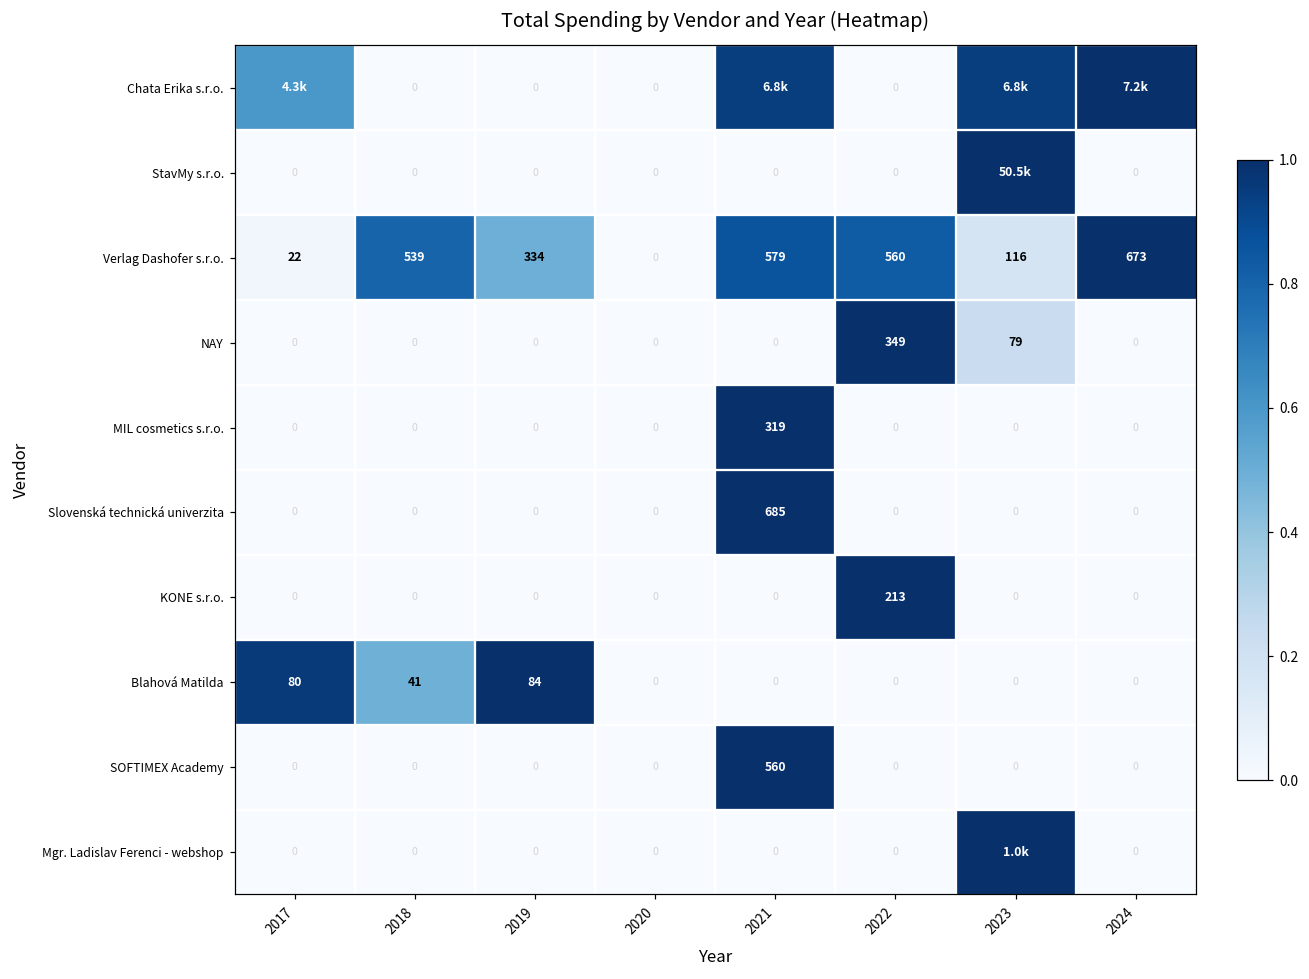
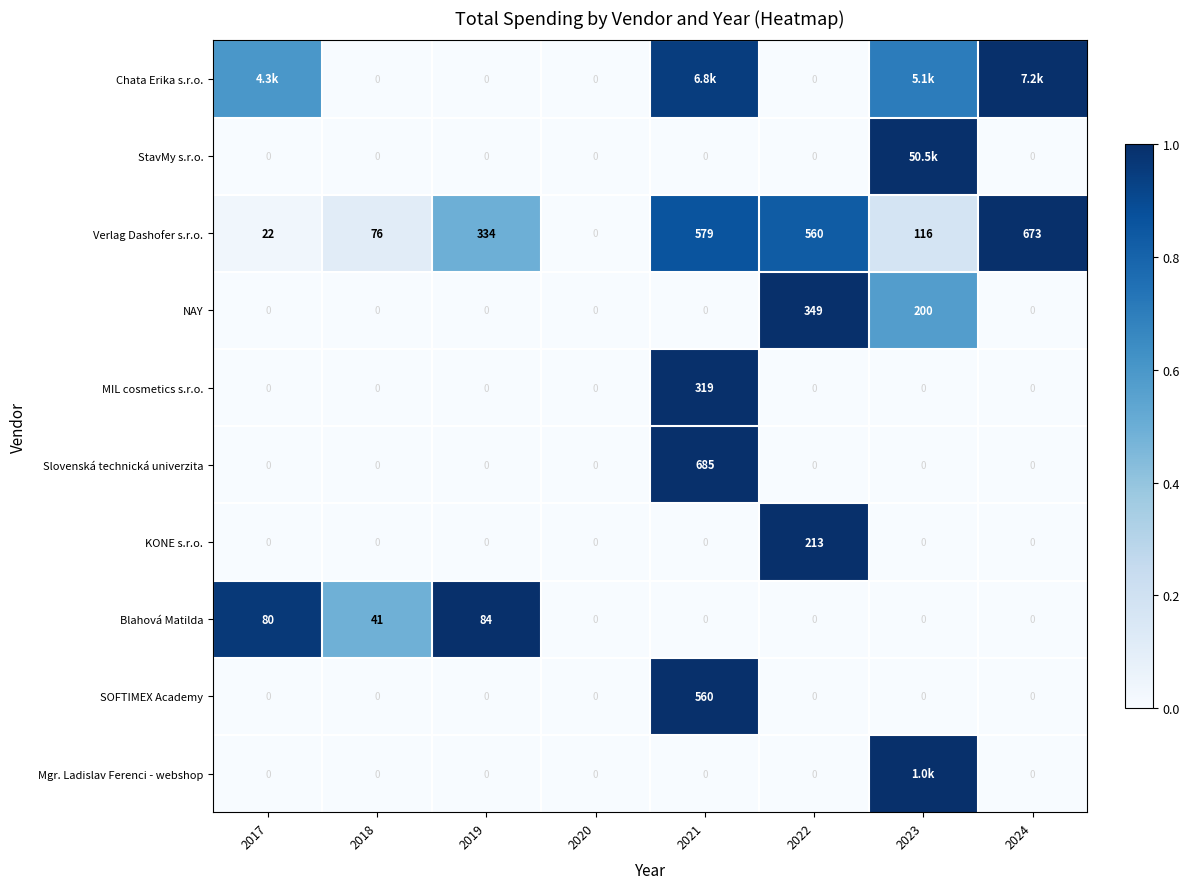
Chata Erika s.r.o., 2023: 6.8k -> 5.1k
Verlag Dashofer s.r.o., 2018: 539 -> 76
NAY, 2023: 79 -> 200
